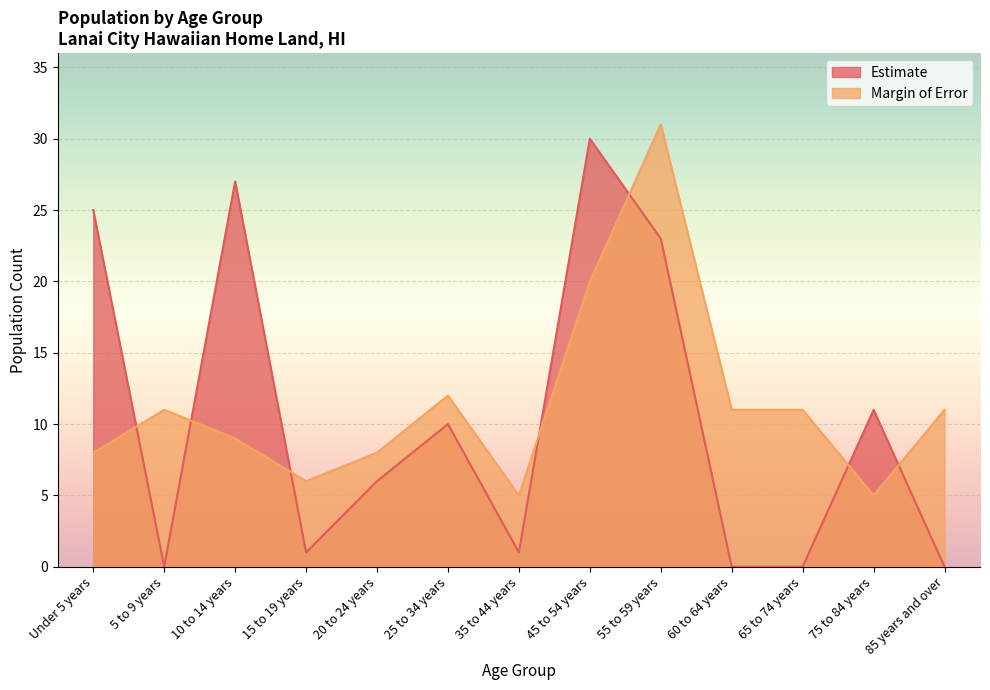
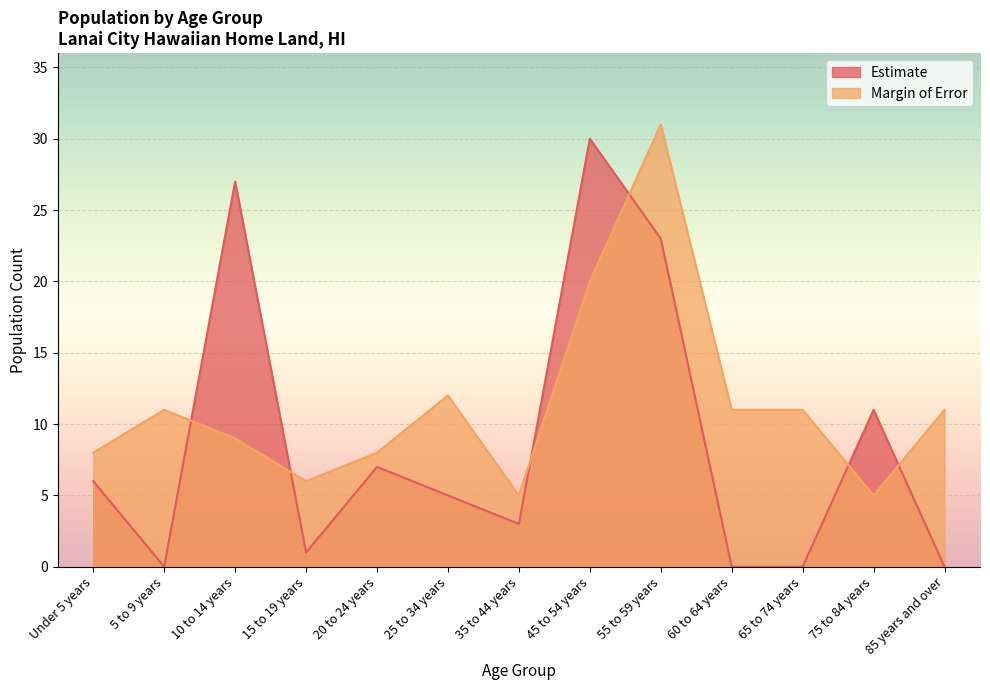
Estimate, Under 5 years: 25 -> 6
Estimate, 20 to 24 years: 6 -> 7
Estimate, 25 to 34 years: 10 -> 5
Estimate, 35 to 44 years: 1 -> 3
